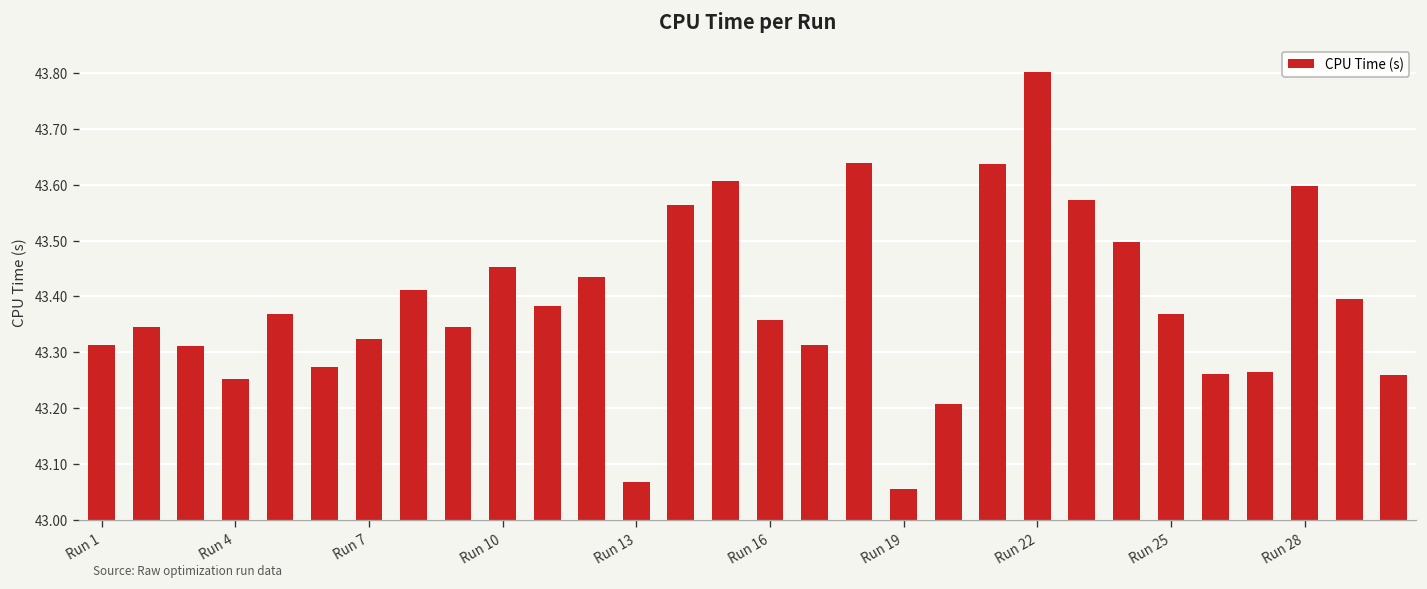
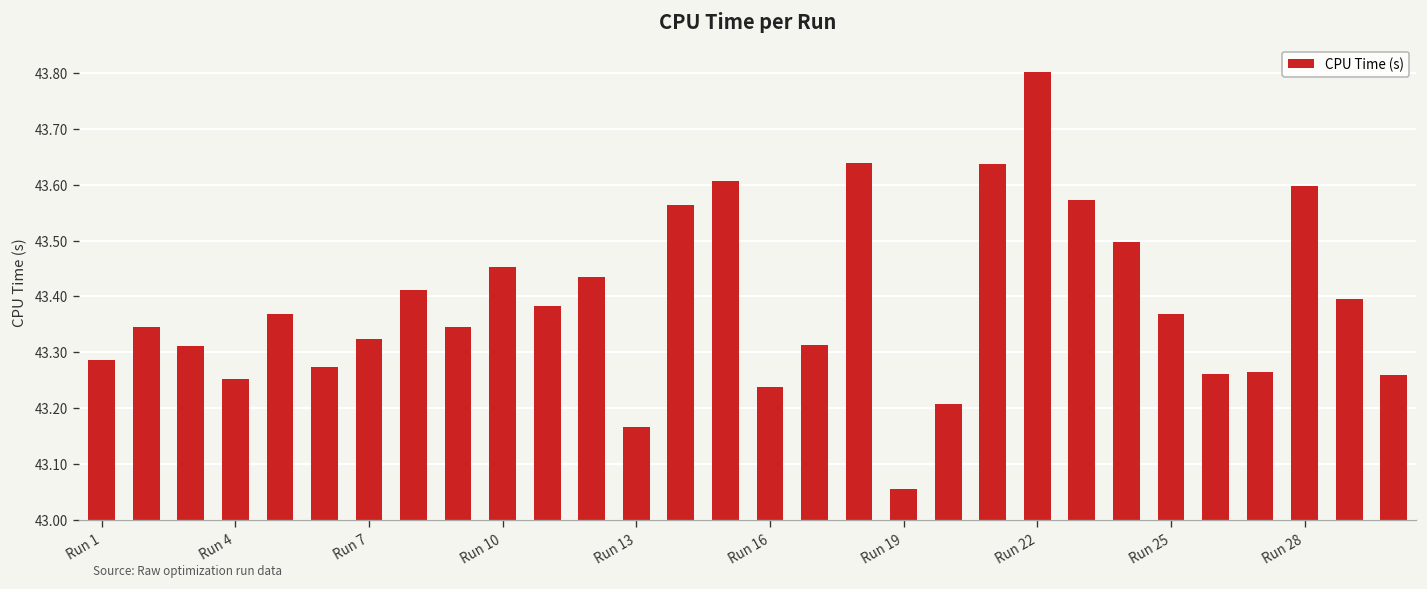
Run 1: 43.31 -> 43.29
Run 13: 43.07 -> 43.17
Run 16: 43.36 -> 43.24
